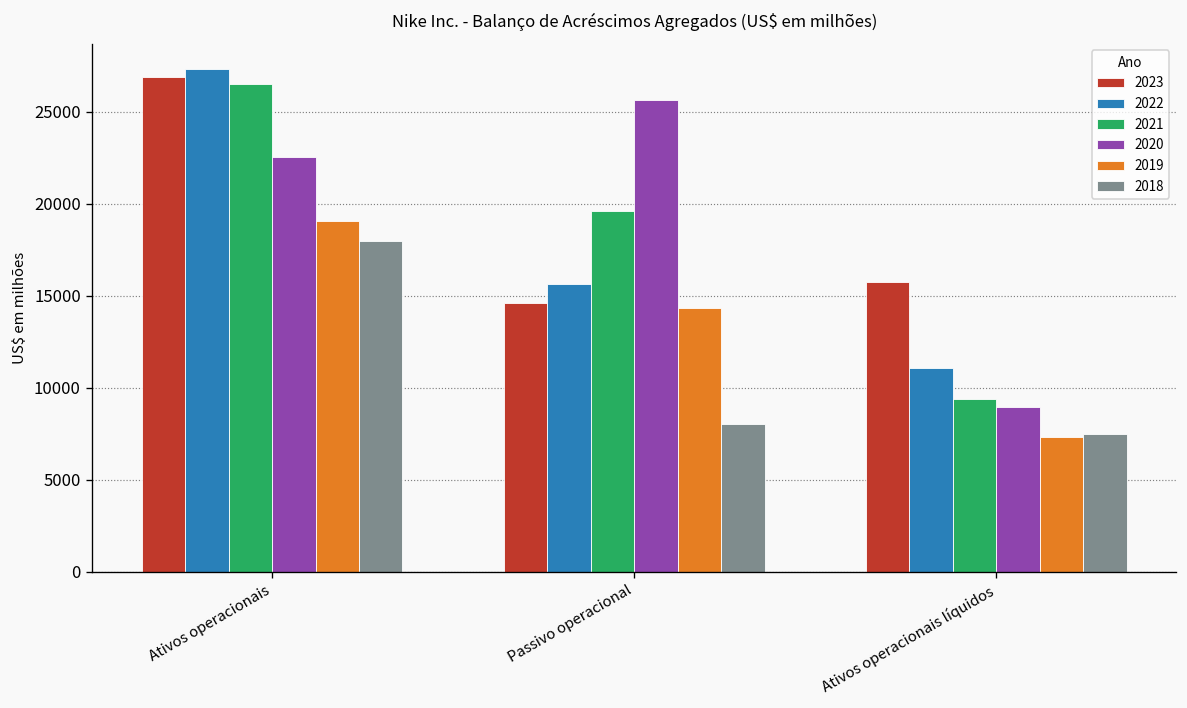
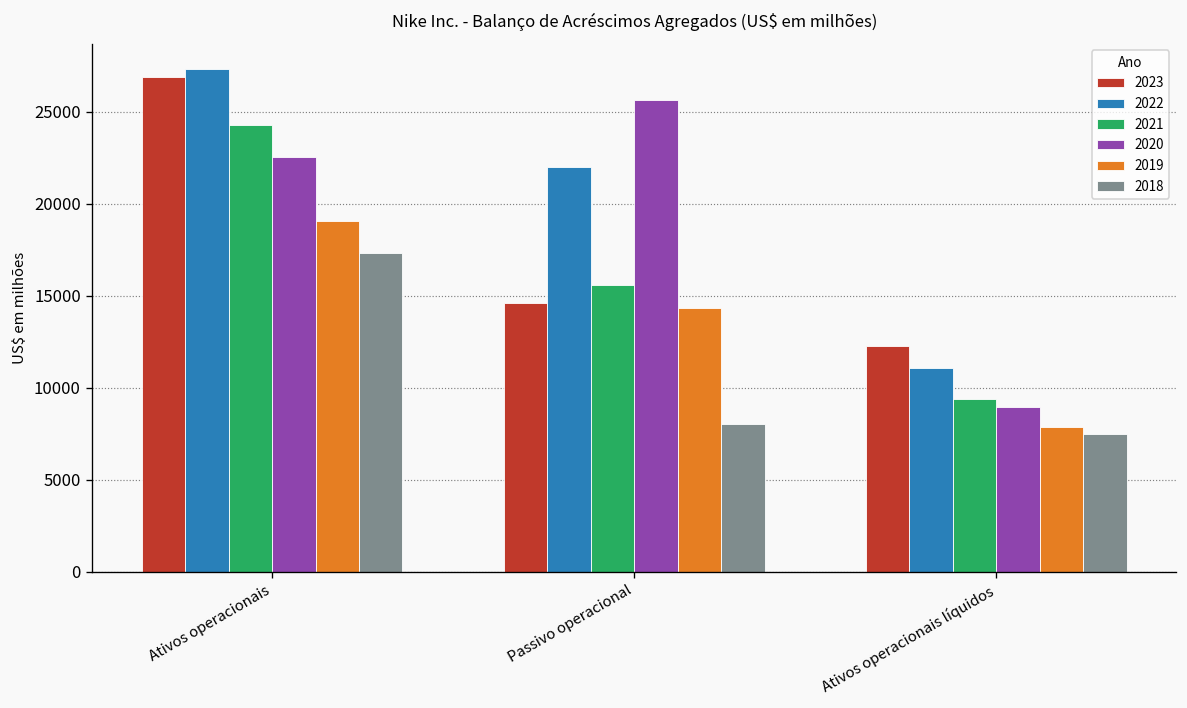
2021, Ativos operacionais: 26500 -> 24300
2018, Ativos operacionais: 18000 -> 17300
2022, Passivo operacional: 15600 -> 22000
2021, Passivo operacional: 19600 -> 15600
2023, Ativos operacionais líquidos: 15700 -> 12300
2019, Ativos operacionais líquidos: 7300 -> 7900
